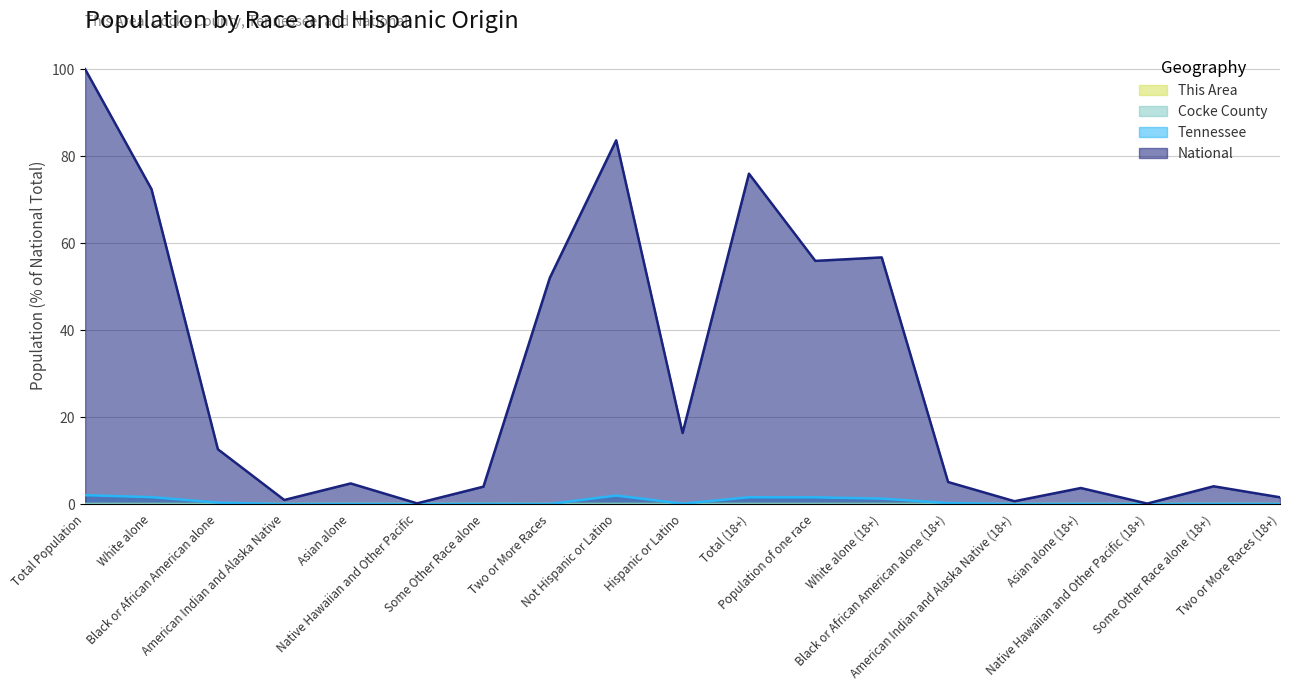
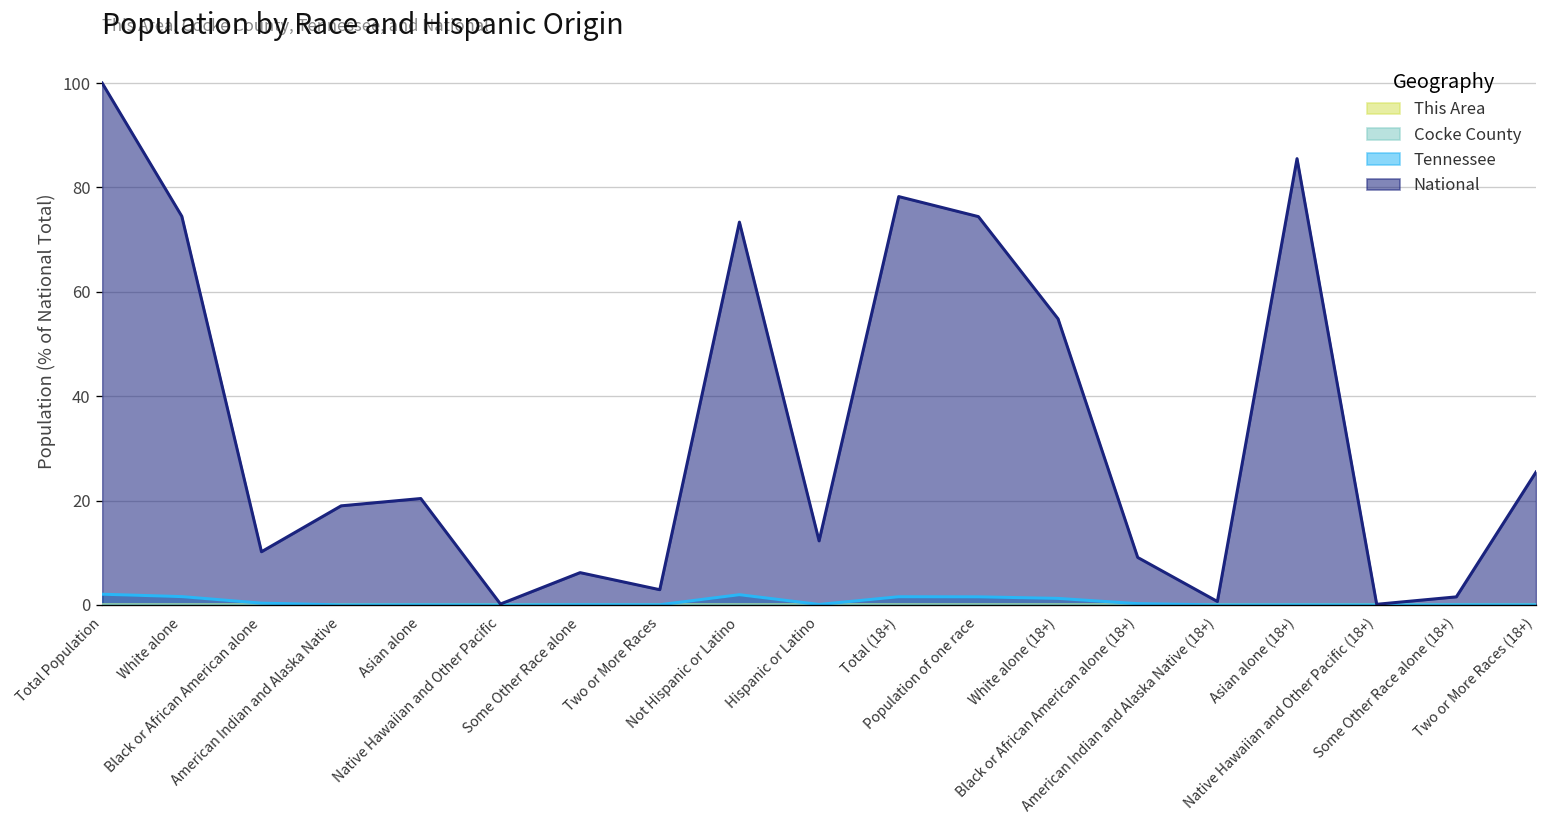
National, White alone: 72 -> 74
National, Black or African American alone: 13 -> 10
National, American Indian and Alaska Native: 1 -> 19
National, Asian alone: 5 -> 20
National, Some Other Race alone: 4 -> 6
National, Two or More Races: 52 -> 3
National, Not Hispanic or Latino: 84 -> 73
National, Hispanic or Latino: 16 -> 12
National, Total (18+): 76 -> 78
National, Population of one race: 56 -> 74
National, White alone (18+): 57 -> 55
National, Black or African American alone (18+): 5 -> 9
National, Asian alone (18+): 4 -> 86
National, Some Other Race alone (18+): 4 -> 2
National, Two or More Races (18+): 2 -> 25
